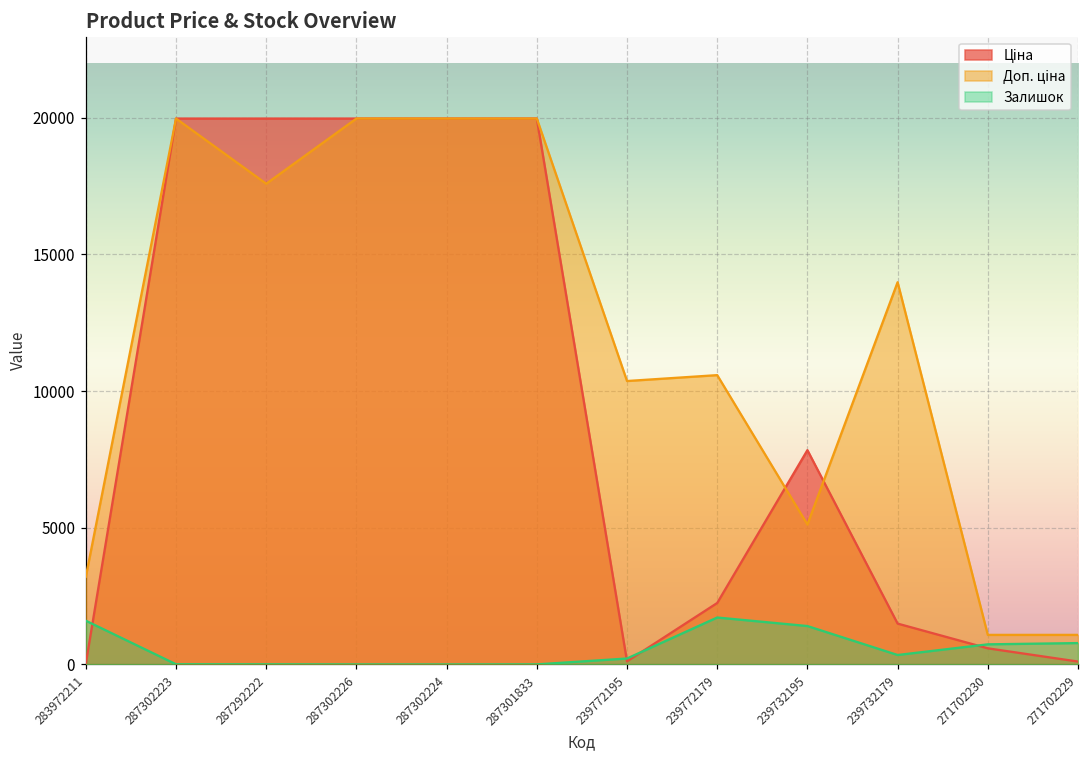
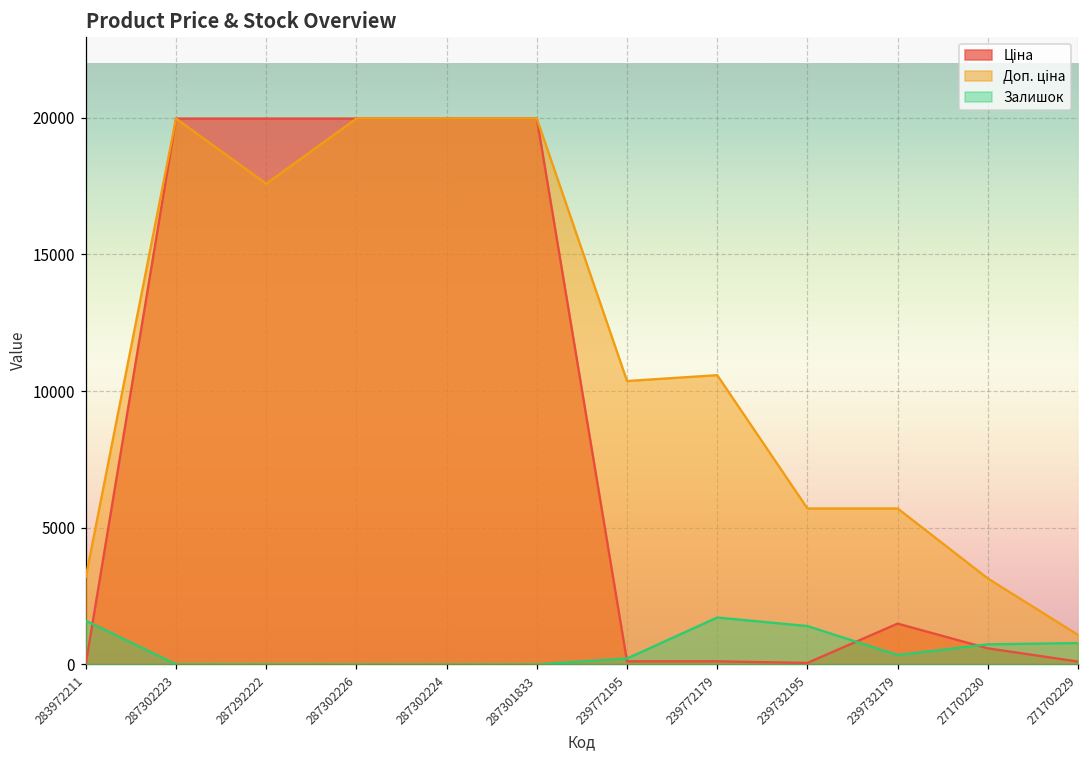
Ціна, 239772179: 2200 -> 100
Ціна, 239732195: 7800 -> 100
Доп. ціна, 239732195: 5100 -> 5700
Доп. ціна, 239732179: 14000 -> 5700
Доп. ціна, 271702230: 1100 -> 3100
